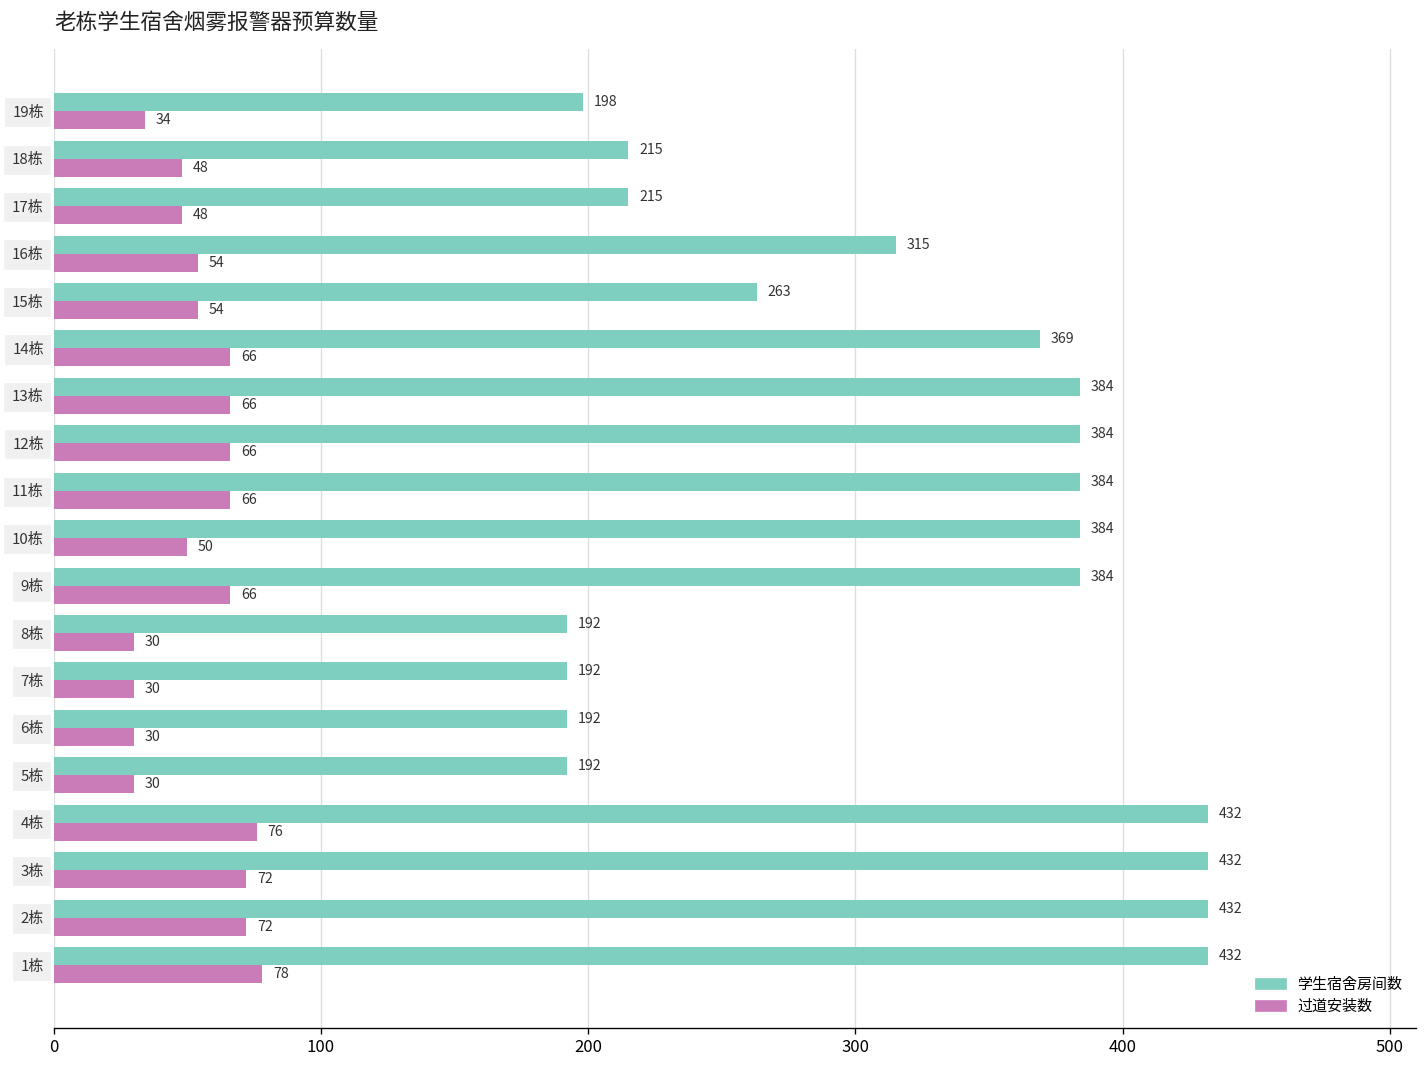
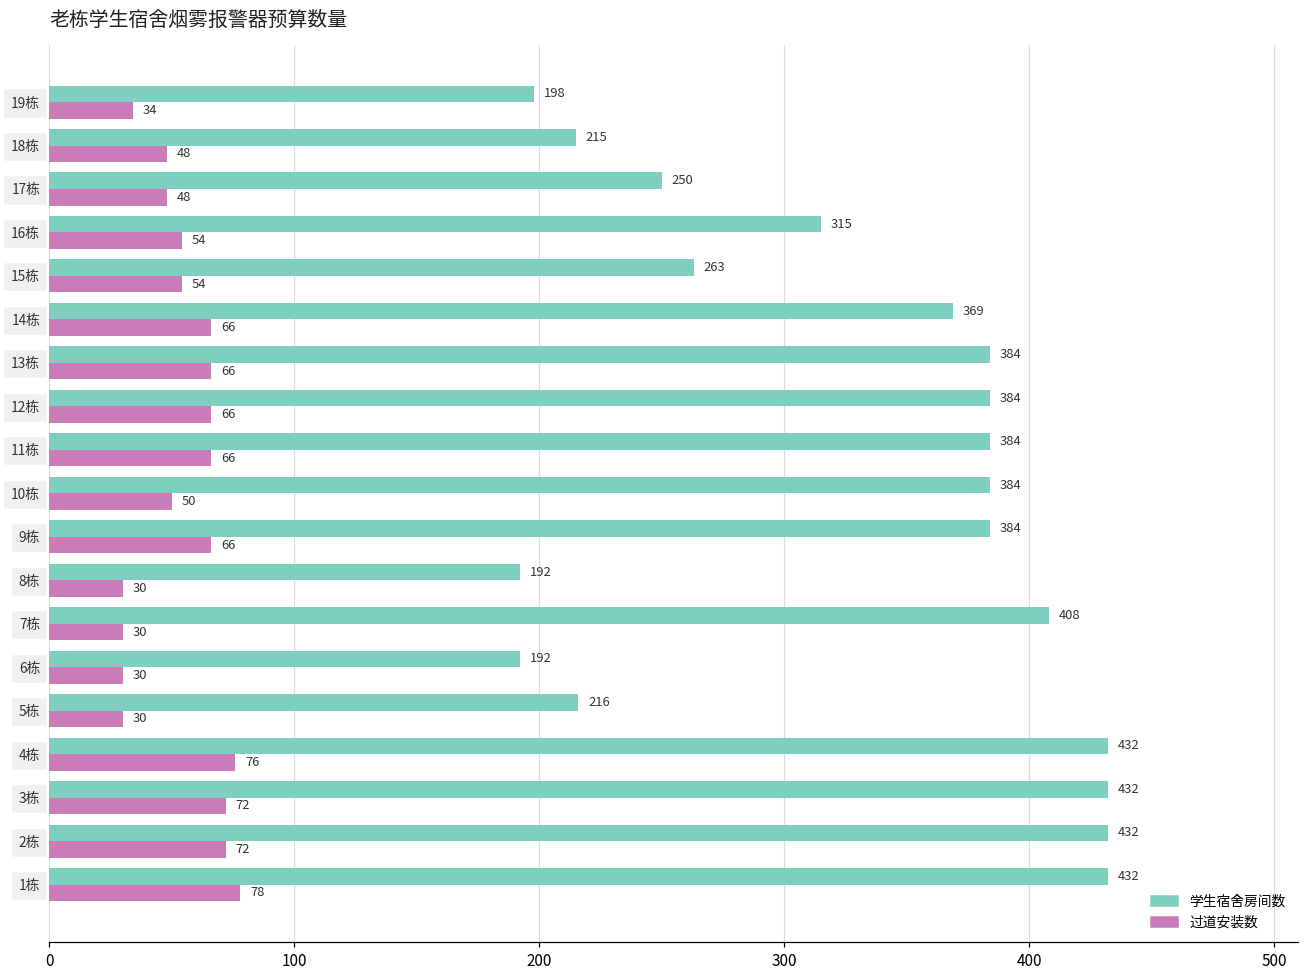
学生宿舍房间数, 17栋: 215 -> 250
学生宿舍房间数, 7栋: 192 -> 408
学生宿舍房间数, 5栋: 192 -> 216
